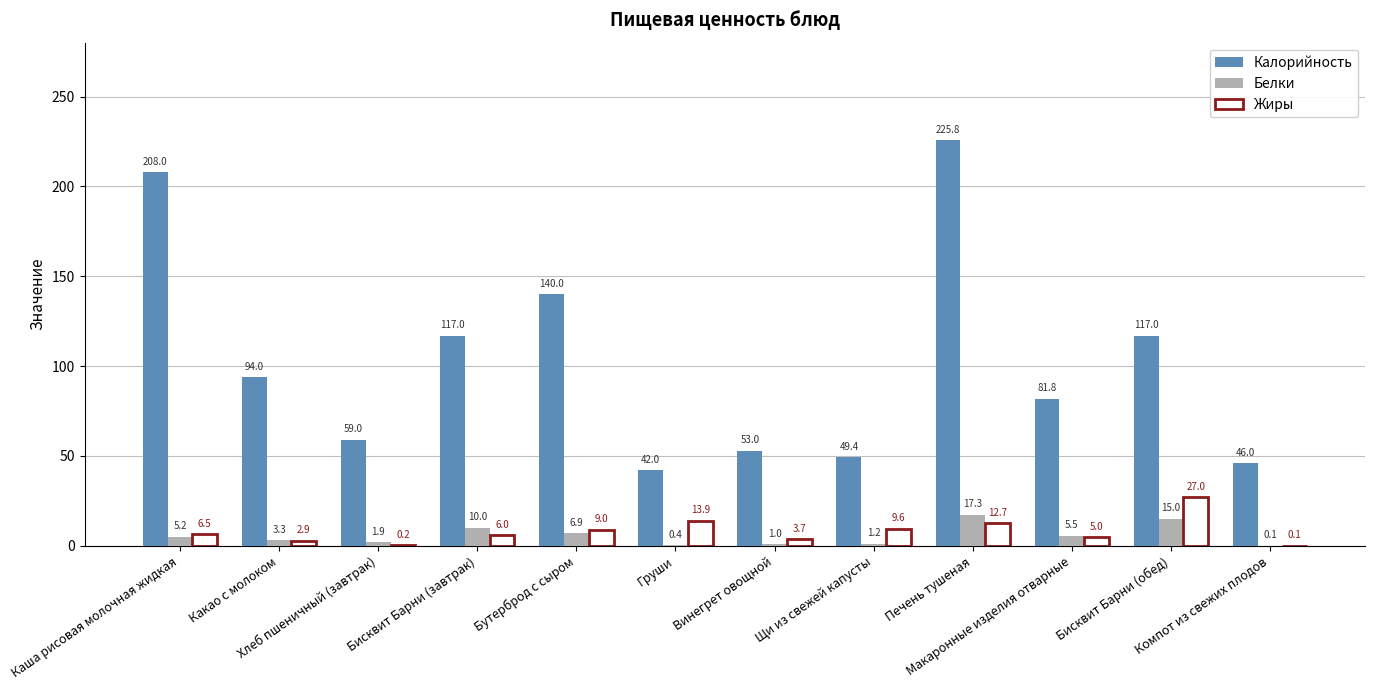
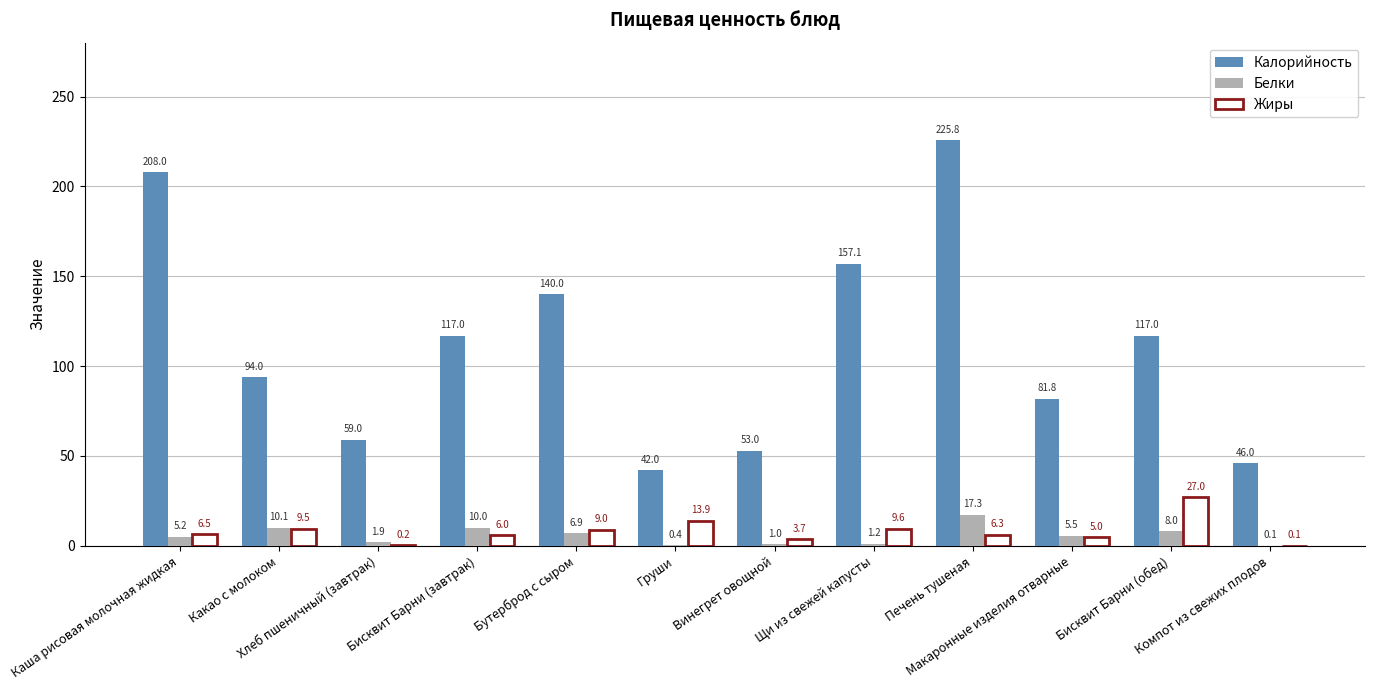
Белки, Какао с молоком: 3.3 -> 10.1
Жиры, Какао с молоком: 2.9 -> 9.5
Калорийность, Щи из свежей капусты: 49.4 -> 157.1
Жиры, Печень тушеная: 12.7 -> 6.3
Белки, Бисквит Барни (обед): 15.0 -> 8.0
